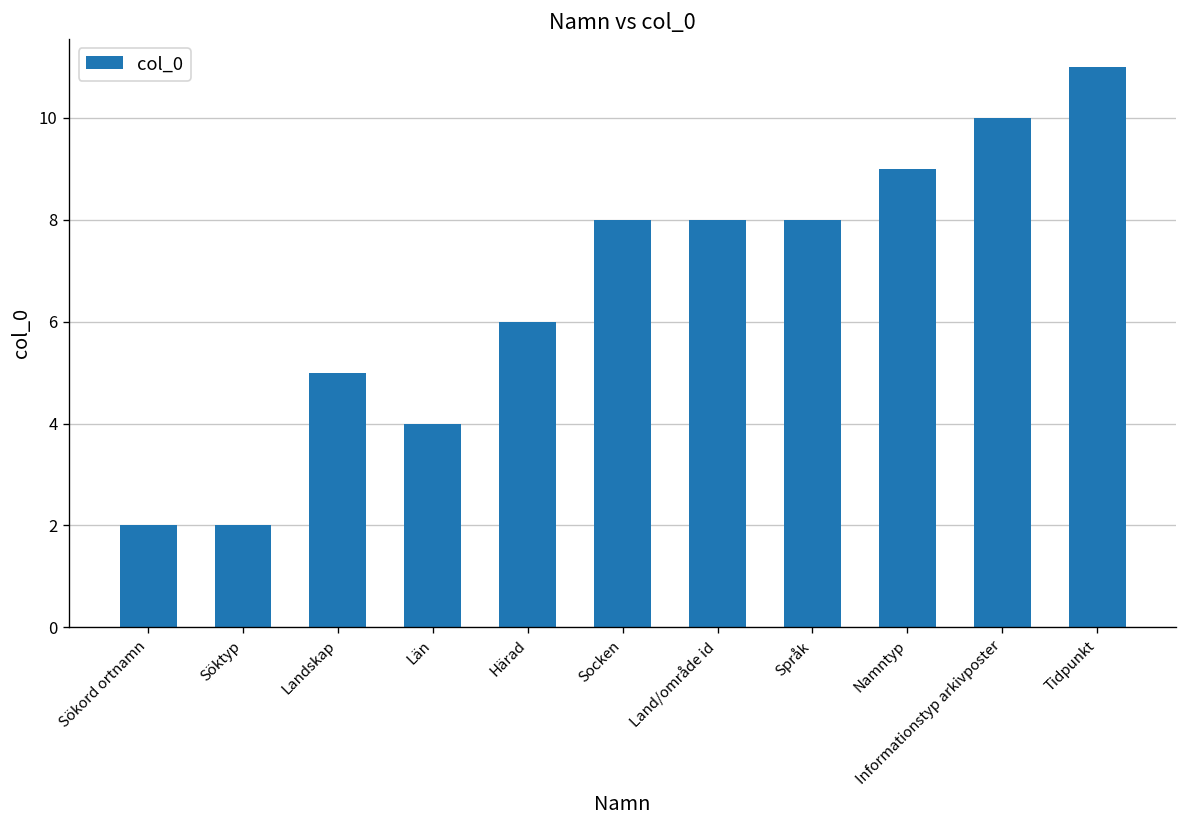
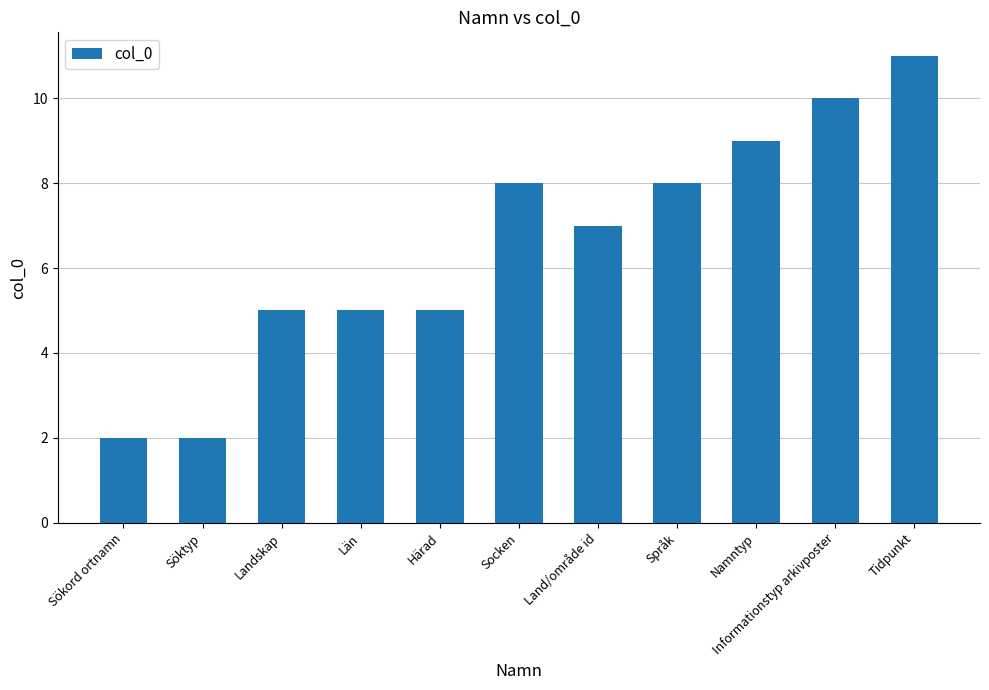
Län: 4 -> 5
Härad: 6 -> 5
Land/område id: 8 -> 7
